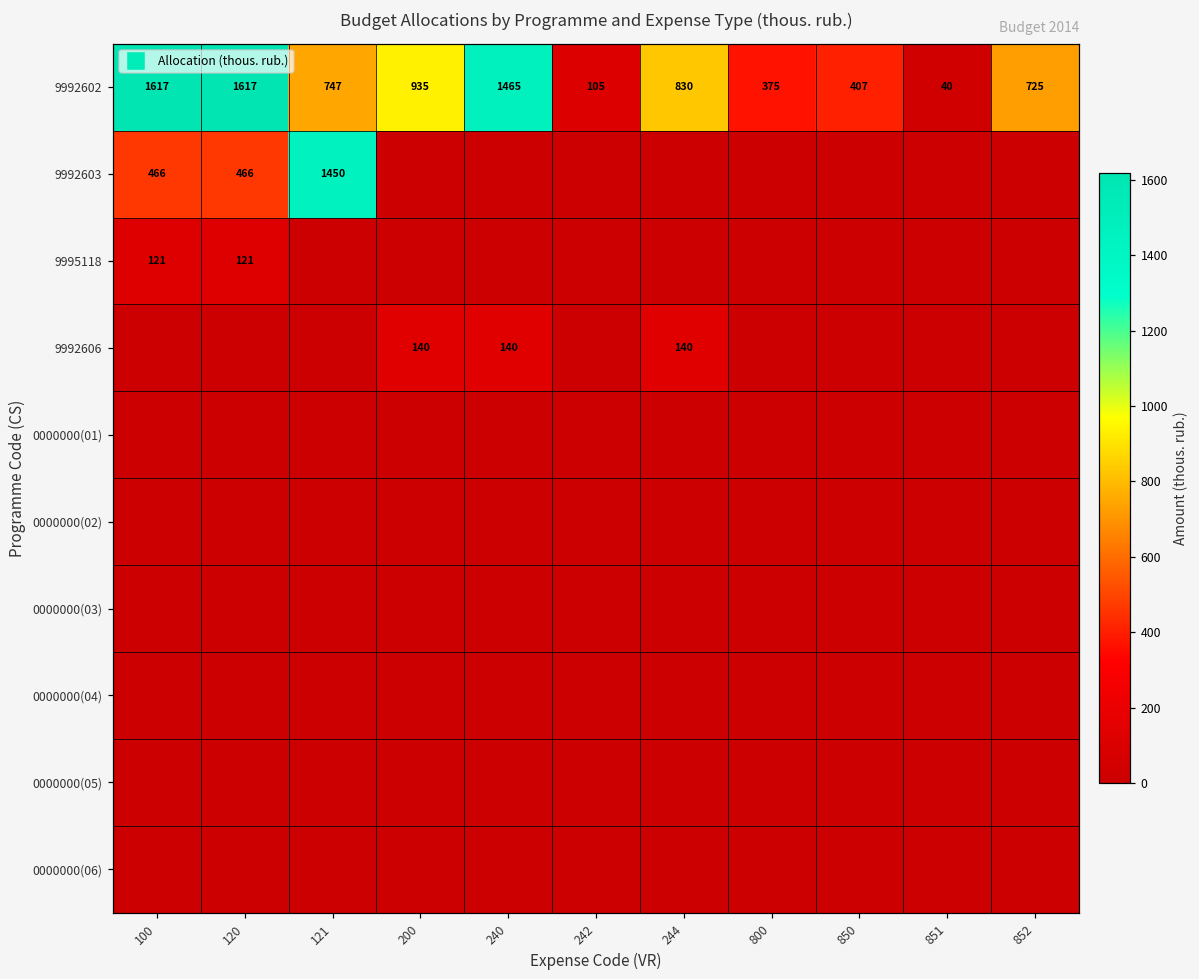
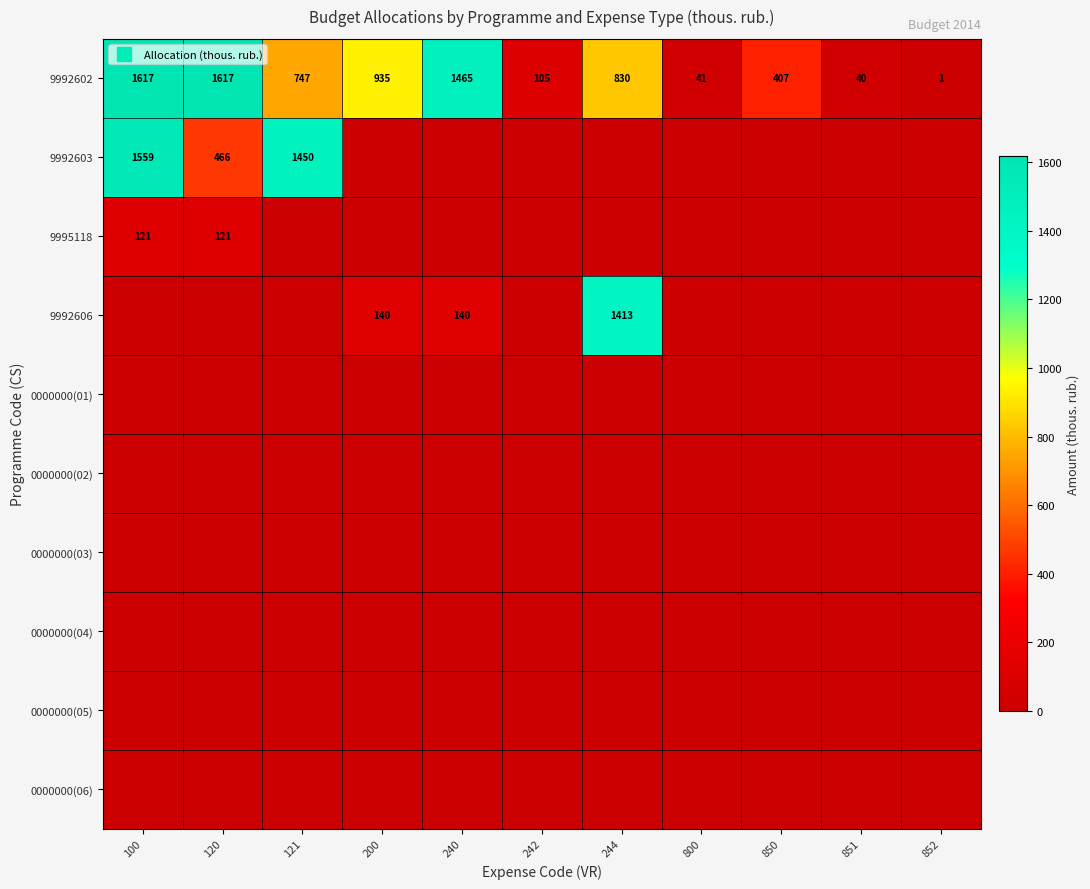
9992602, 800: 375 -> 41
9992602, 852: 725 -> 1
9992603, 100: 466 -> 1559
9992606, 244: 140 -> 1413
